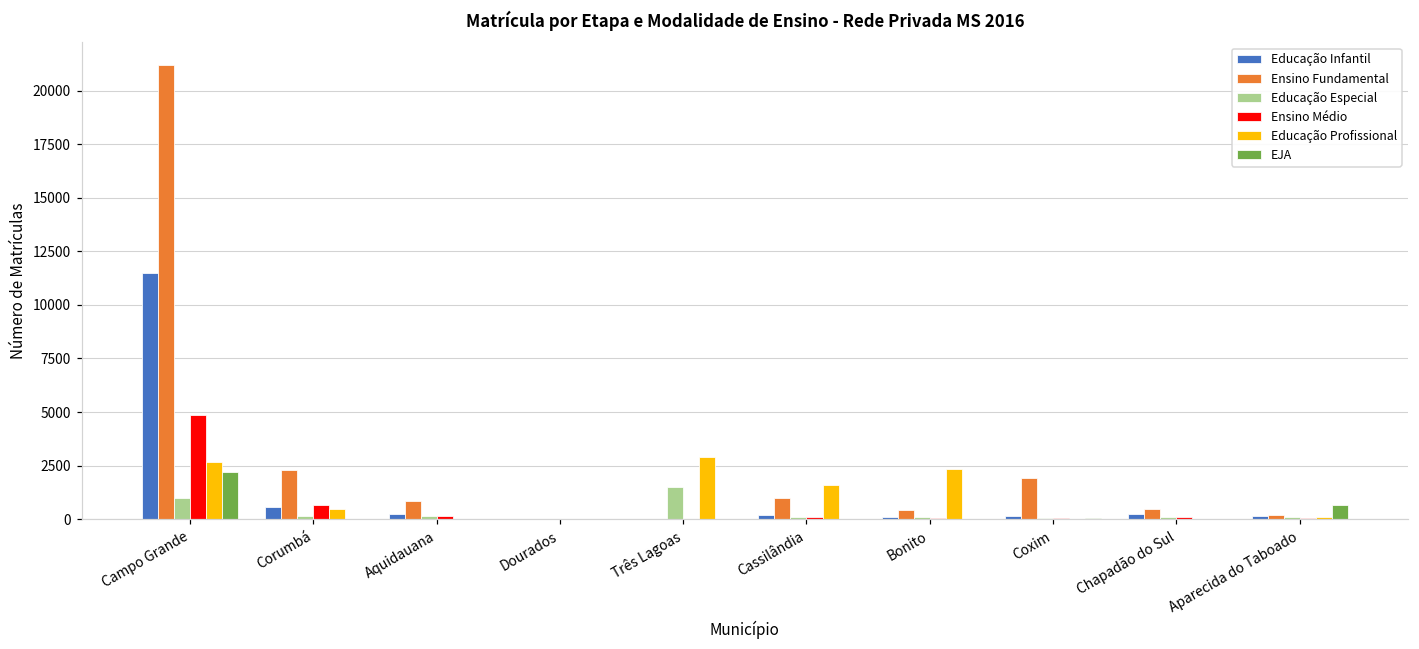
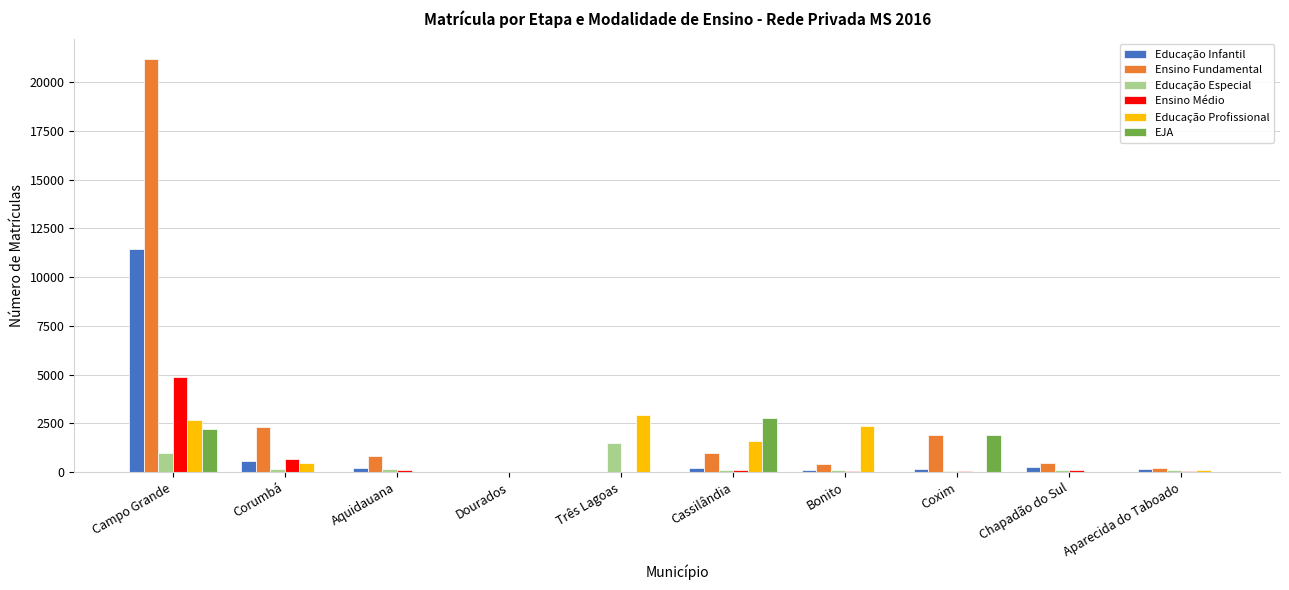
EJA, Cassilândia: 0 -> 2800
EJA, Coxim: 0 -> 1900
EJA, Aparecida do Taboado: 700 -> 0
